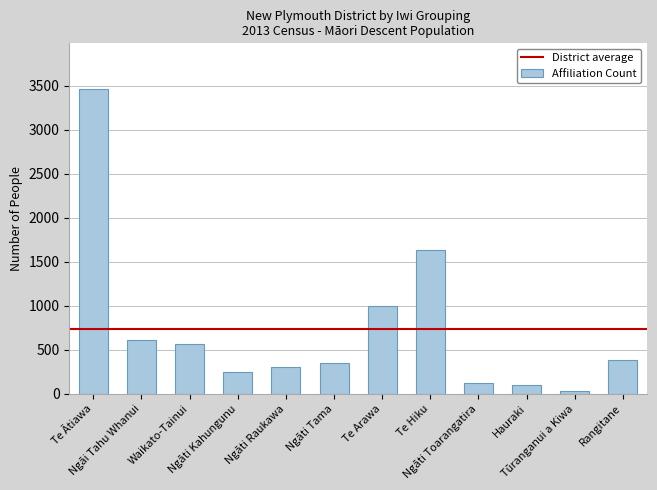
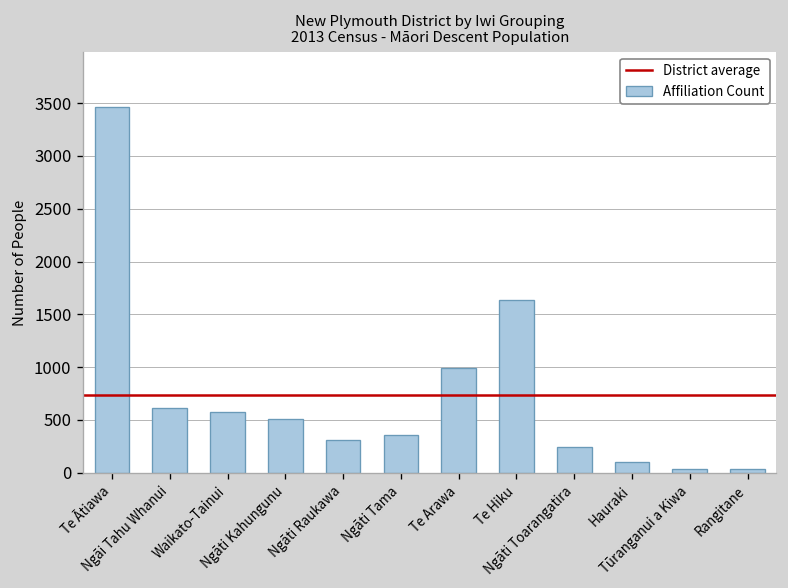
Ngāti Kahungunu: 200 -> 500
Ngāti Toarangatira: 100 -> 200
Rangitane: 400 -> 0
